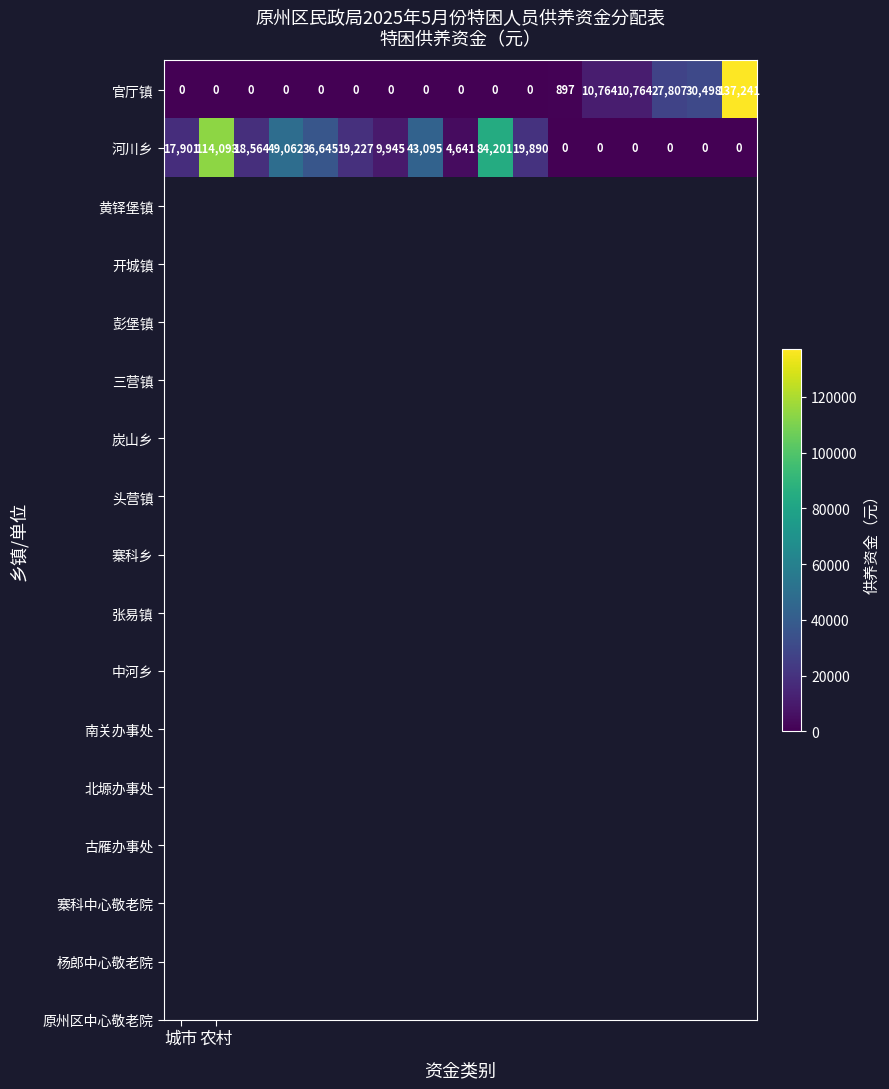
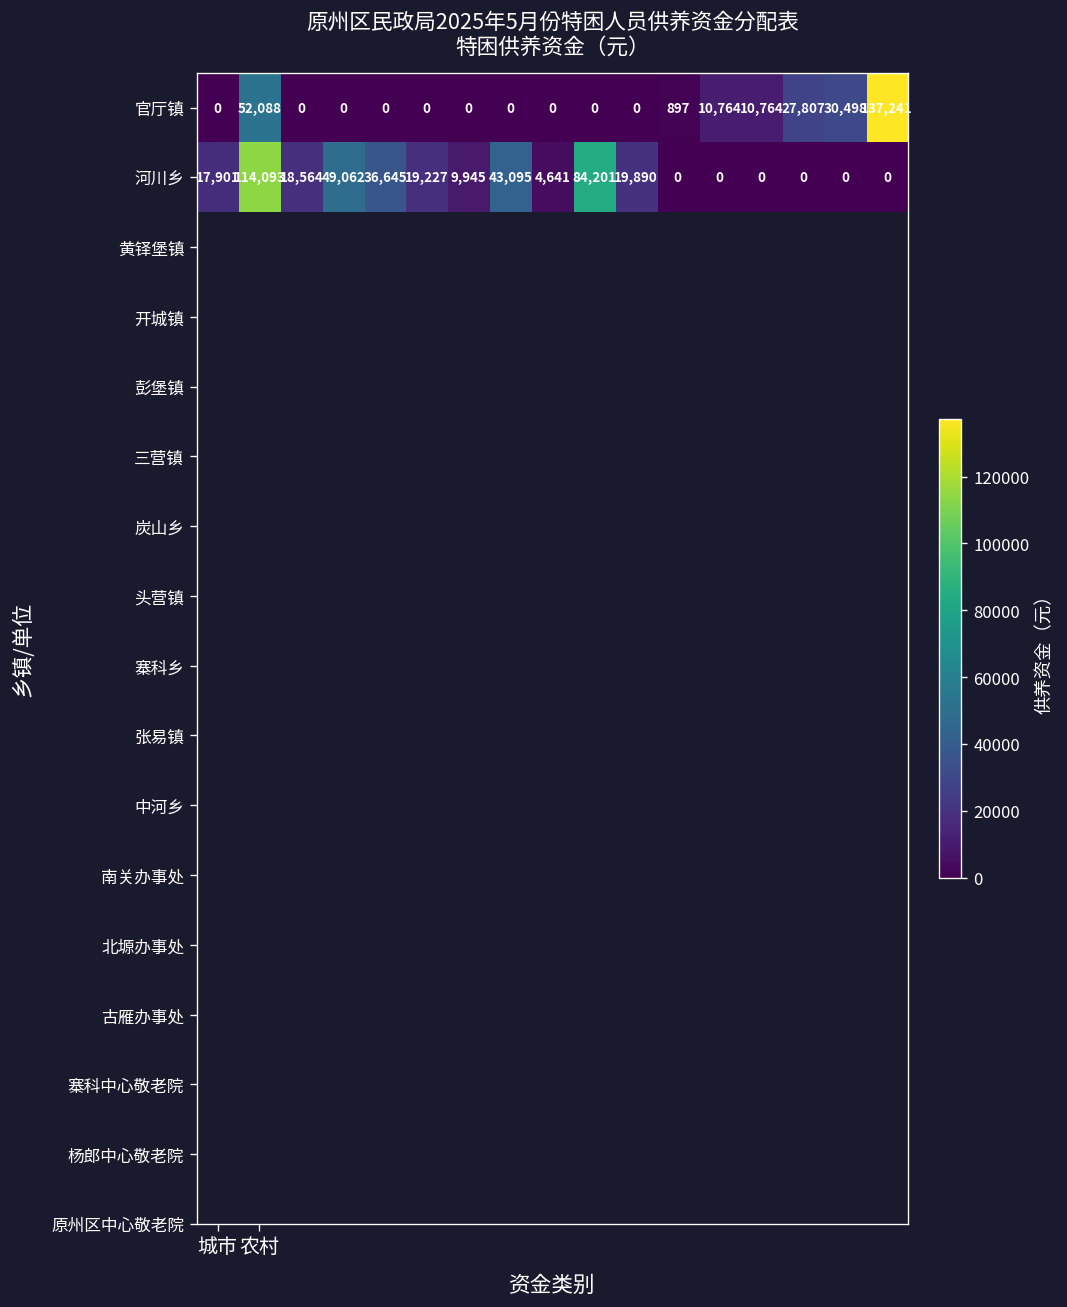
官厅镇, 农村: 0 -> 52,088
